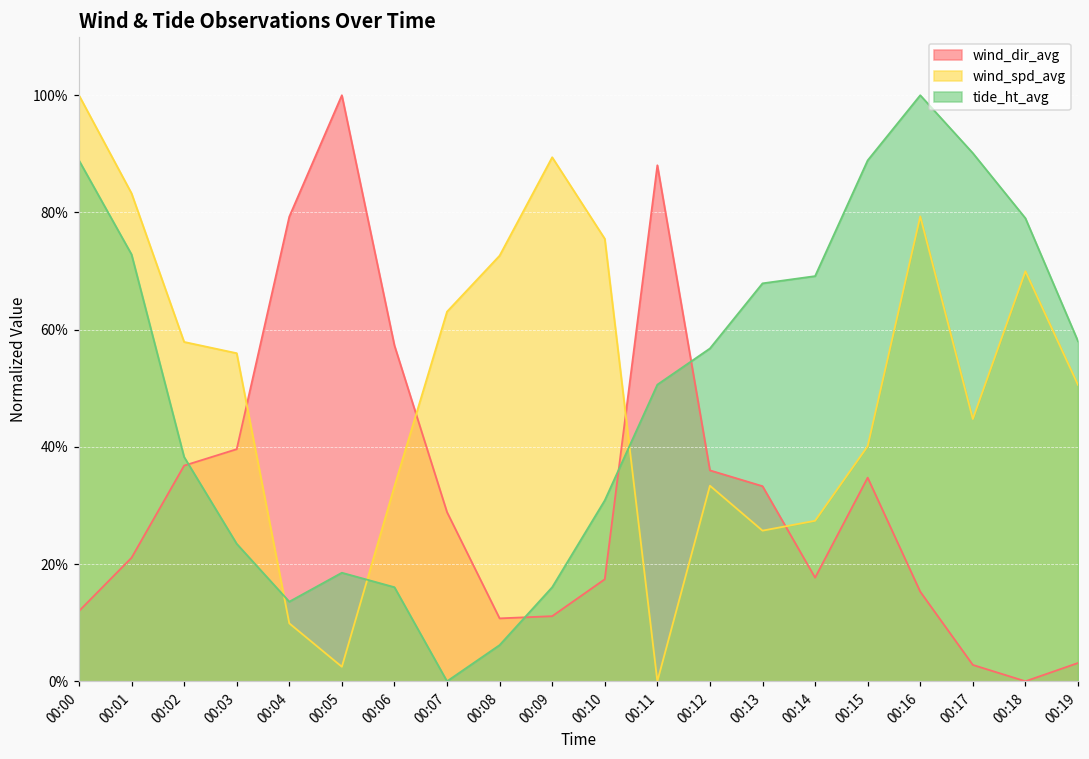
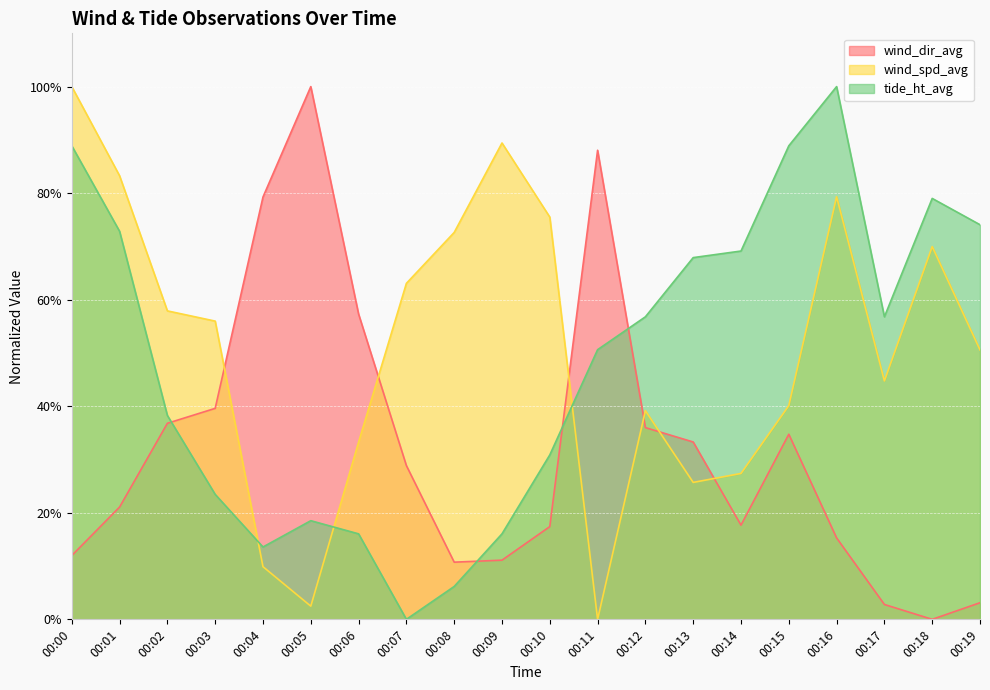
wind_spd_avg, 00:12: 33% -> 39%
tide_ht_avg, 00:17: 90% -> 57%
tide_ht_avg, 00:19: 58% -> 74%
